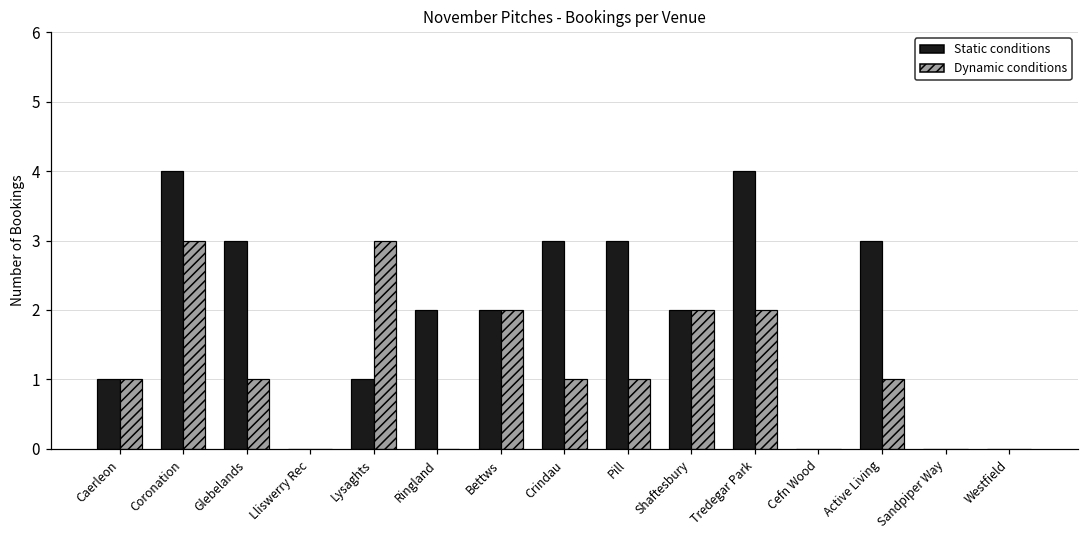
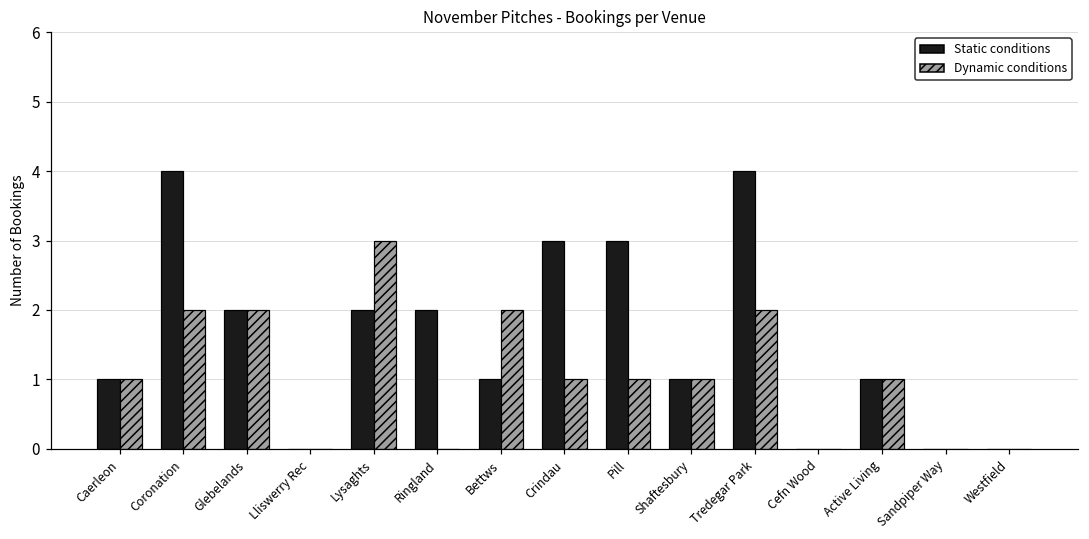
Dynamic conditions, Coronation: 3 -> 2
Static conditions, Glebelands: 3 -> 2
Dynamic conditions, Glebelands: 1 -> 2
Static conditions, Lysaghts: 1 -> 2
Static conditions, Bettws: 2 -> 1
Static conditions, Shaftesbury: 2 -> 1
Dynamic conditions, Shaftesbury: 2 -> 1
Static conditions, Active Living: 3 -> 1
